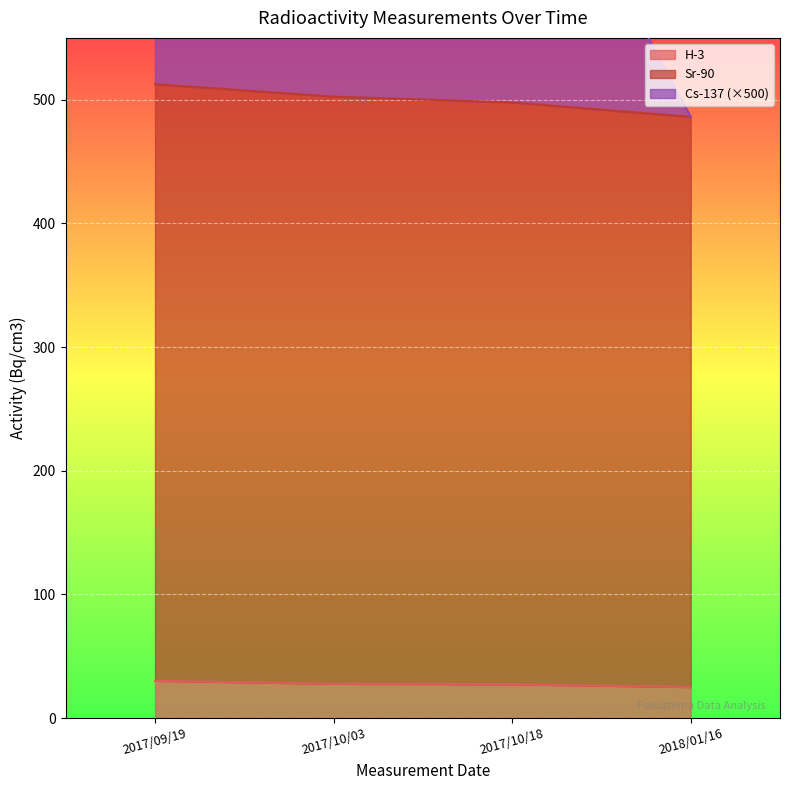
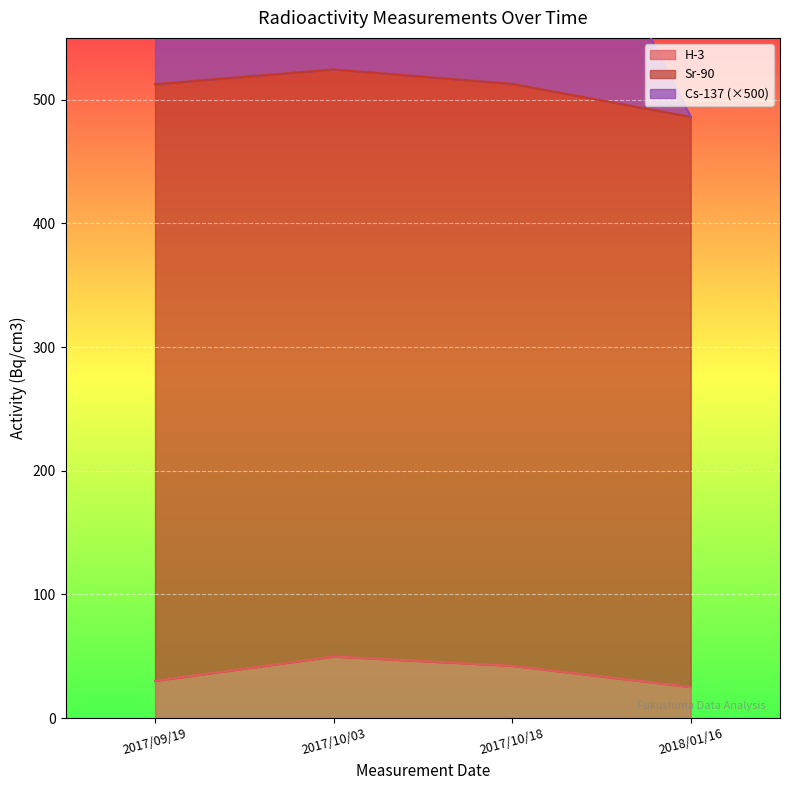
H-3, 2017/10/03: 28 -> 50
H-3, 2017/10/18: 27 -> 42
